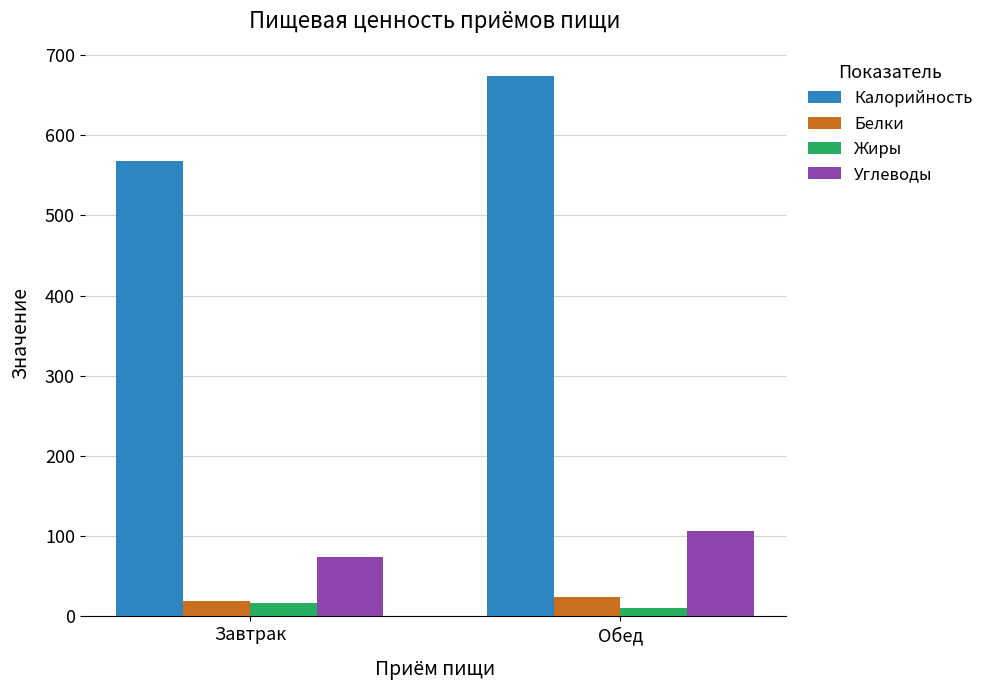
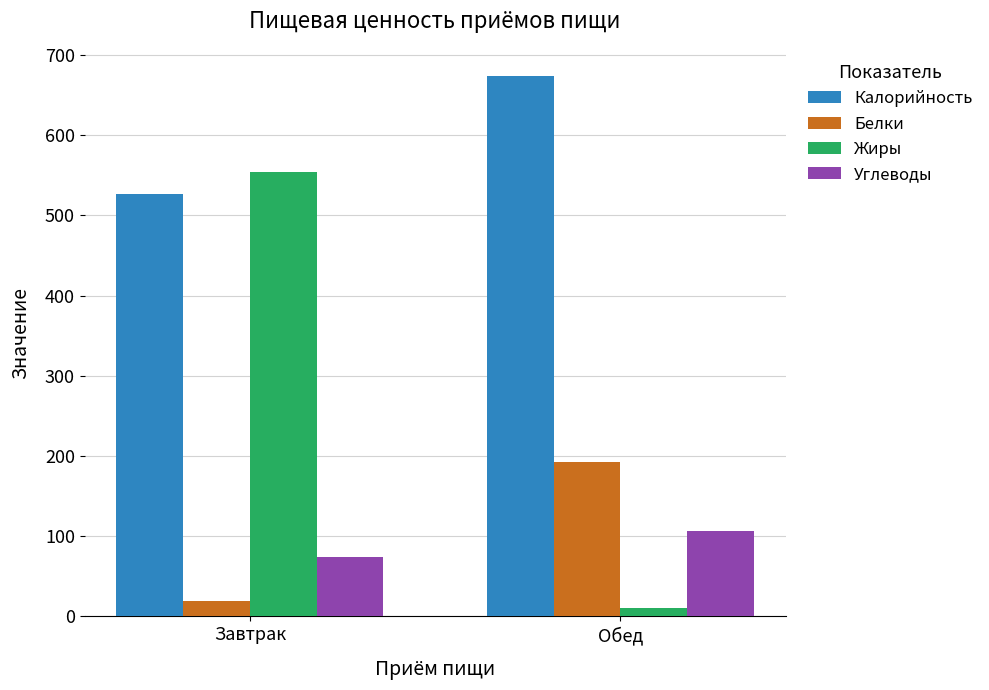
Калорийность, Завтрак: 570 -> 530
Жиры, Завтрак: 20 -> 550
Белки, Обед: 20 -> 190
